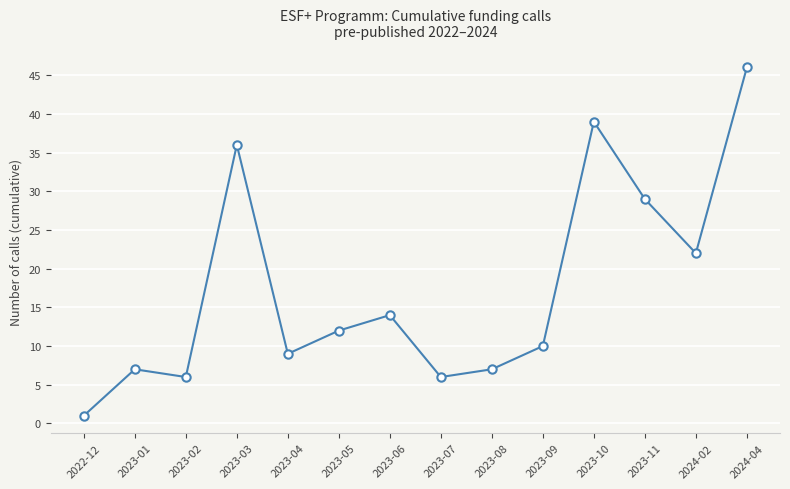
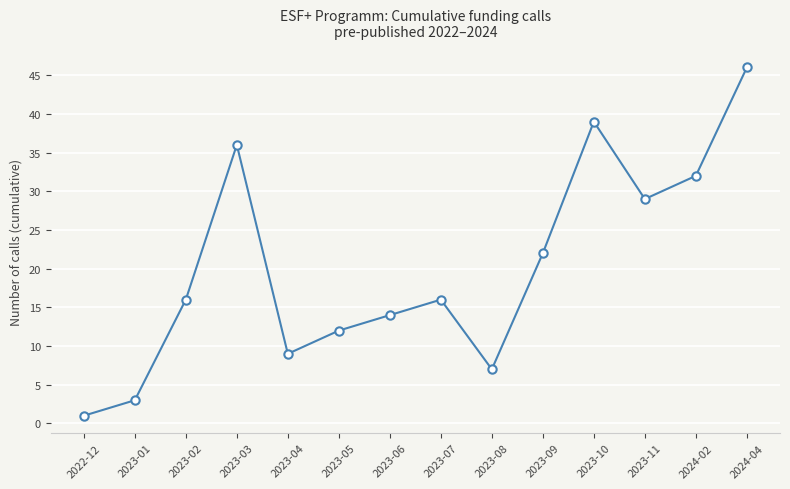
2023-01: 7 -> 3
2023-02: 6 -> 16
2023-07: 6 -> 16
2023-09: 10 -> 22
2024-02: 22 -> 32
